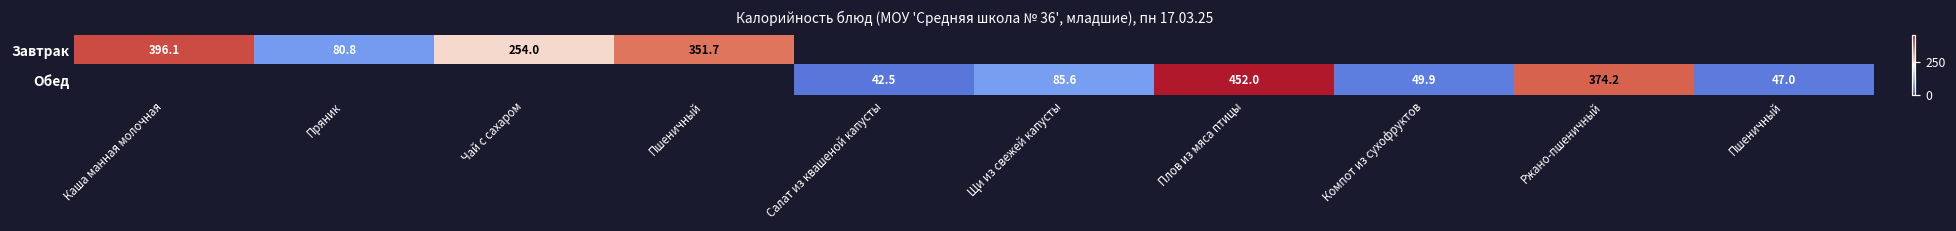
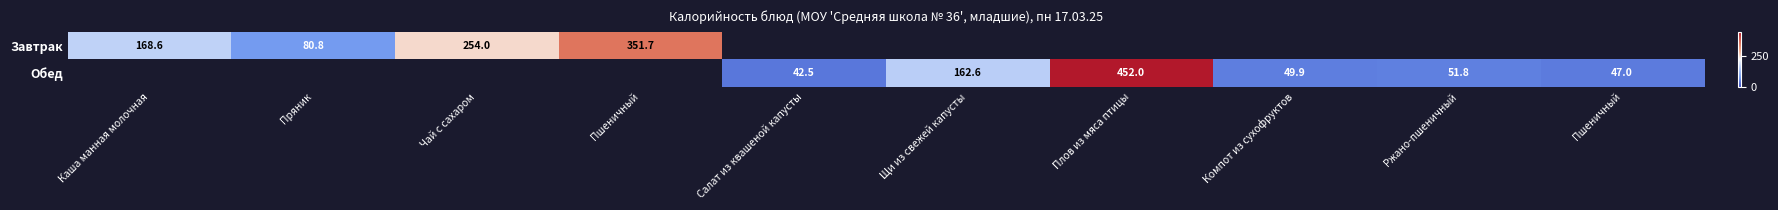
Завтрак, Каша манная молочная: 396.1 -> 168.6
Обед, Щи из свежей капусты: 85.6 -> 162.6
Обед, Ржано-пшеничный: 374.2 -> 51.8
